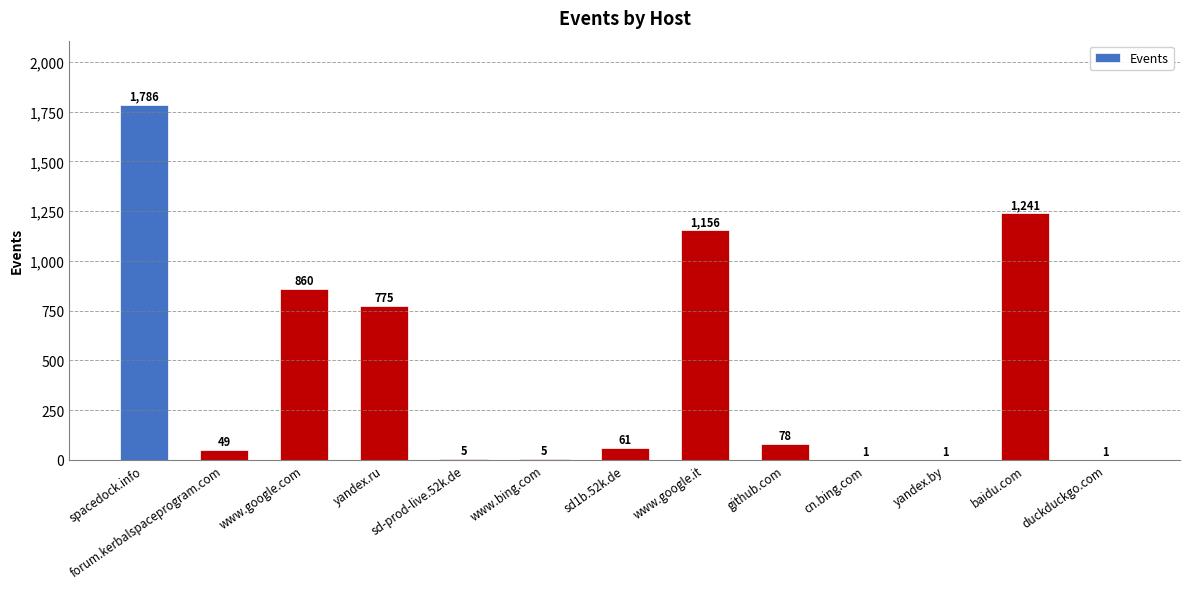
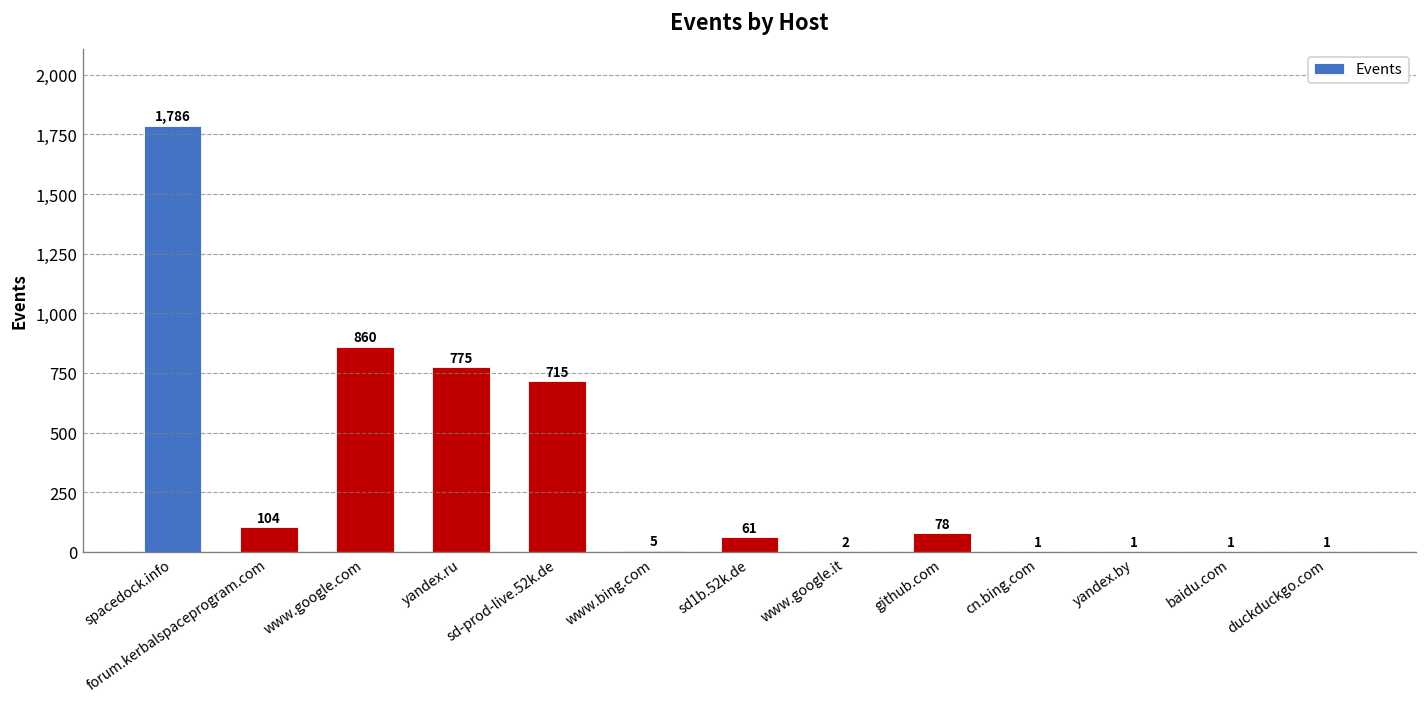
forum.kerbalspaceprogram.com: 49 -> 104
sd-prod-live.52k.de: 5 -> 715
www.google.it: 1,156 -> 2
baidu.com: 1,241 -> 1
